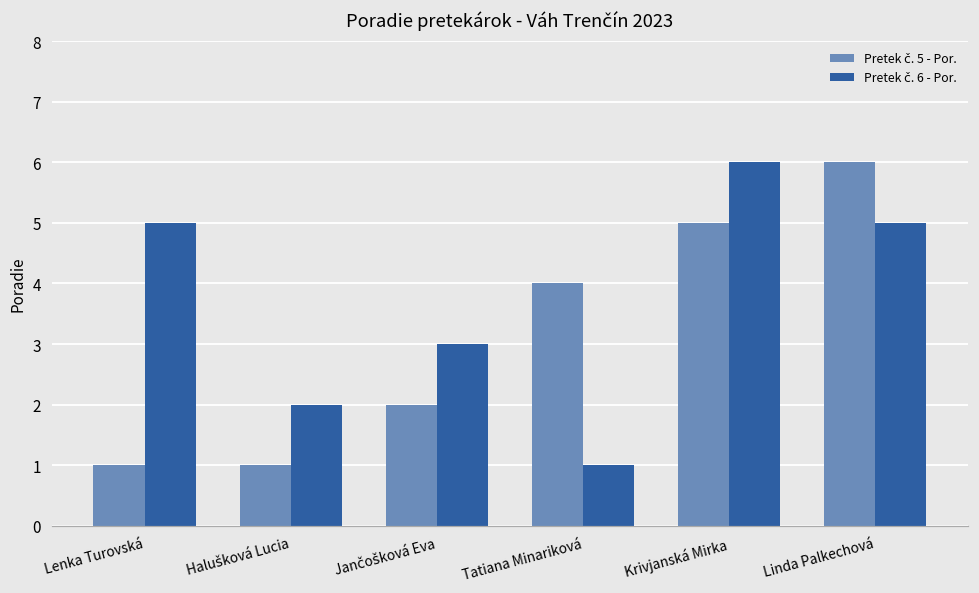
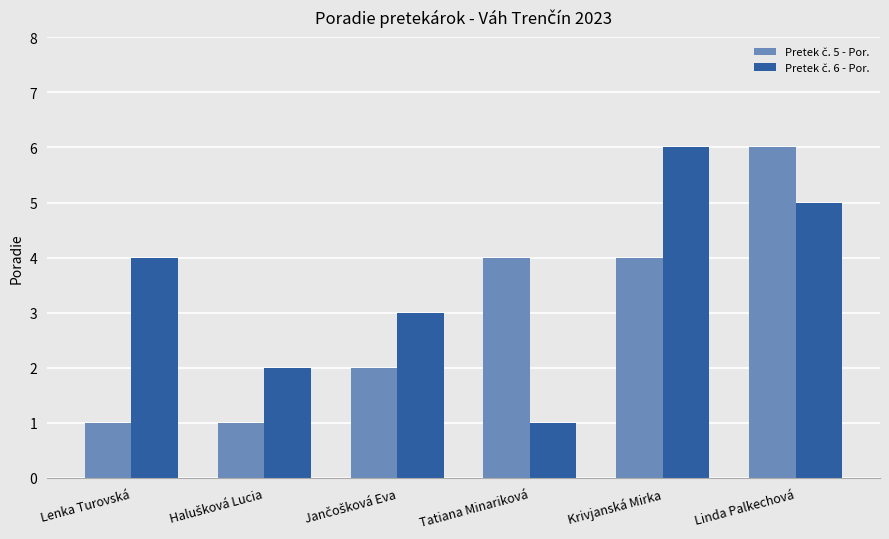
Pretek č. 6 - Por., Lenka Turovská: 5 -> 4
Pretek č. 5 - Por., Krivjanská Mirka: 5 -> 4
